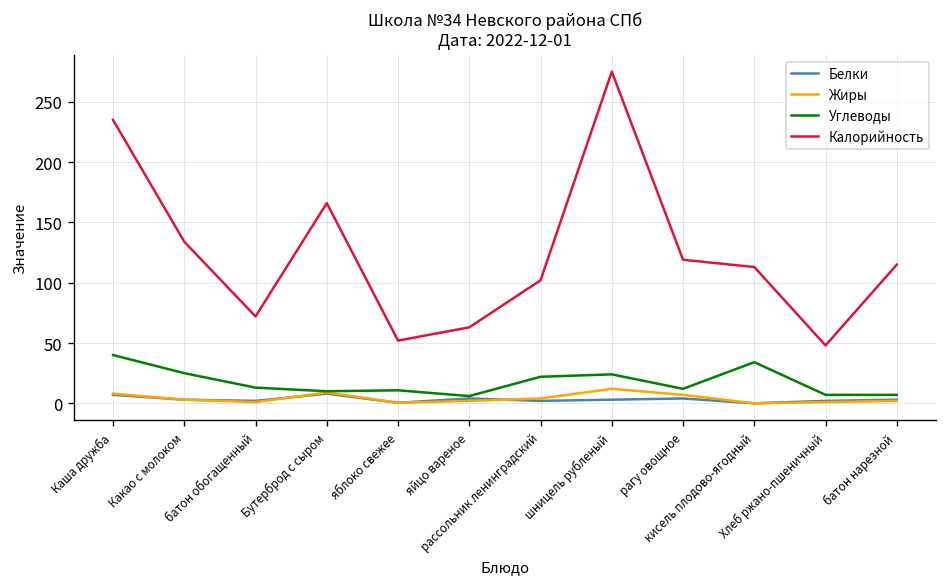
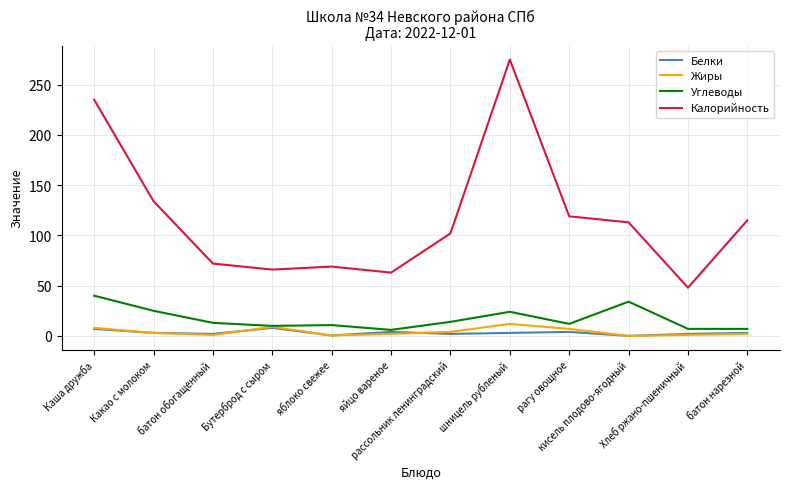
Калорийность, Бутерброд с сыром: 166 -> 66
Калорийность, яблоко свежее: 52 -> 69
Углеводы, рассольник ленинградский: 22 -> 14
